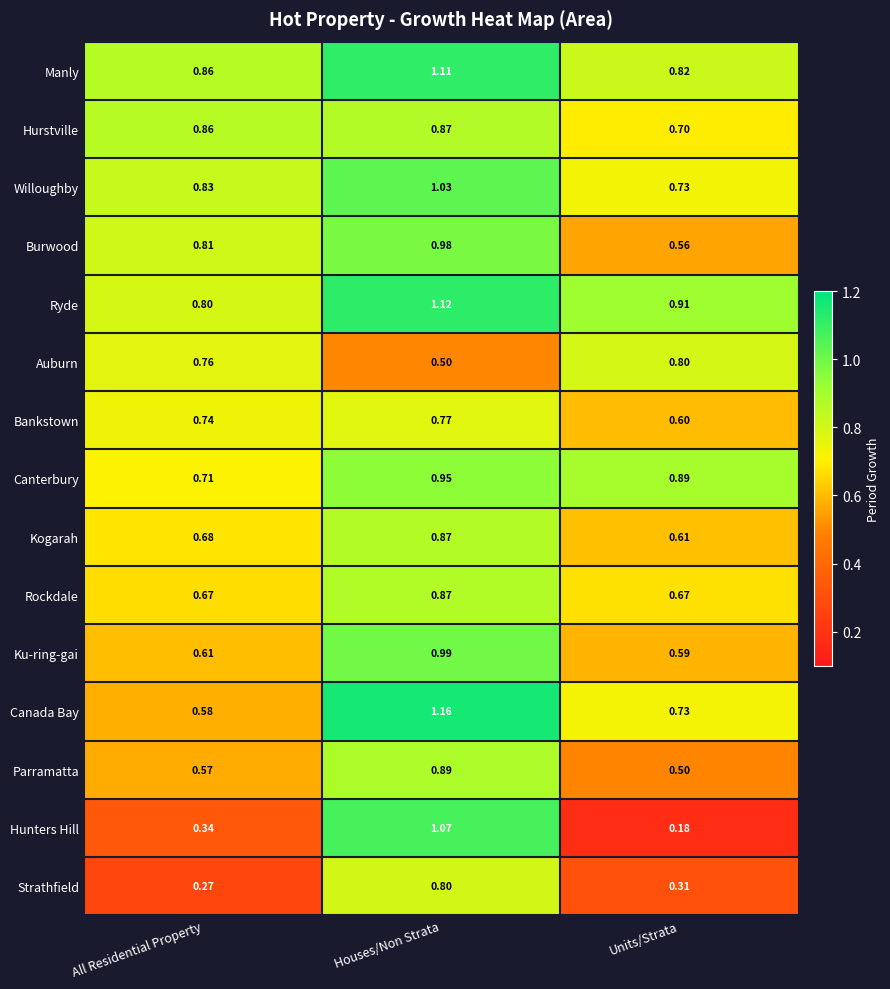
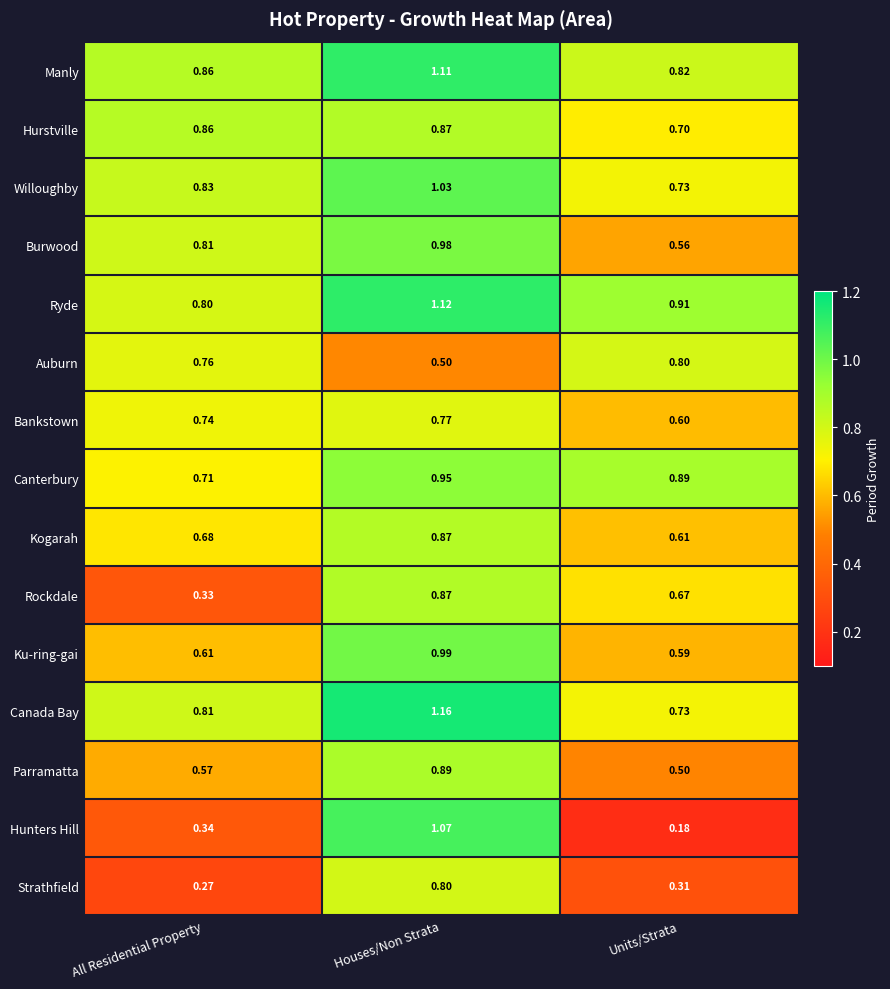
Rockdale, All Residential Property: 0.67 -> 0.33
Canada Bay, All Residential Property: 0.58 -> 0.81
